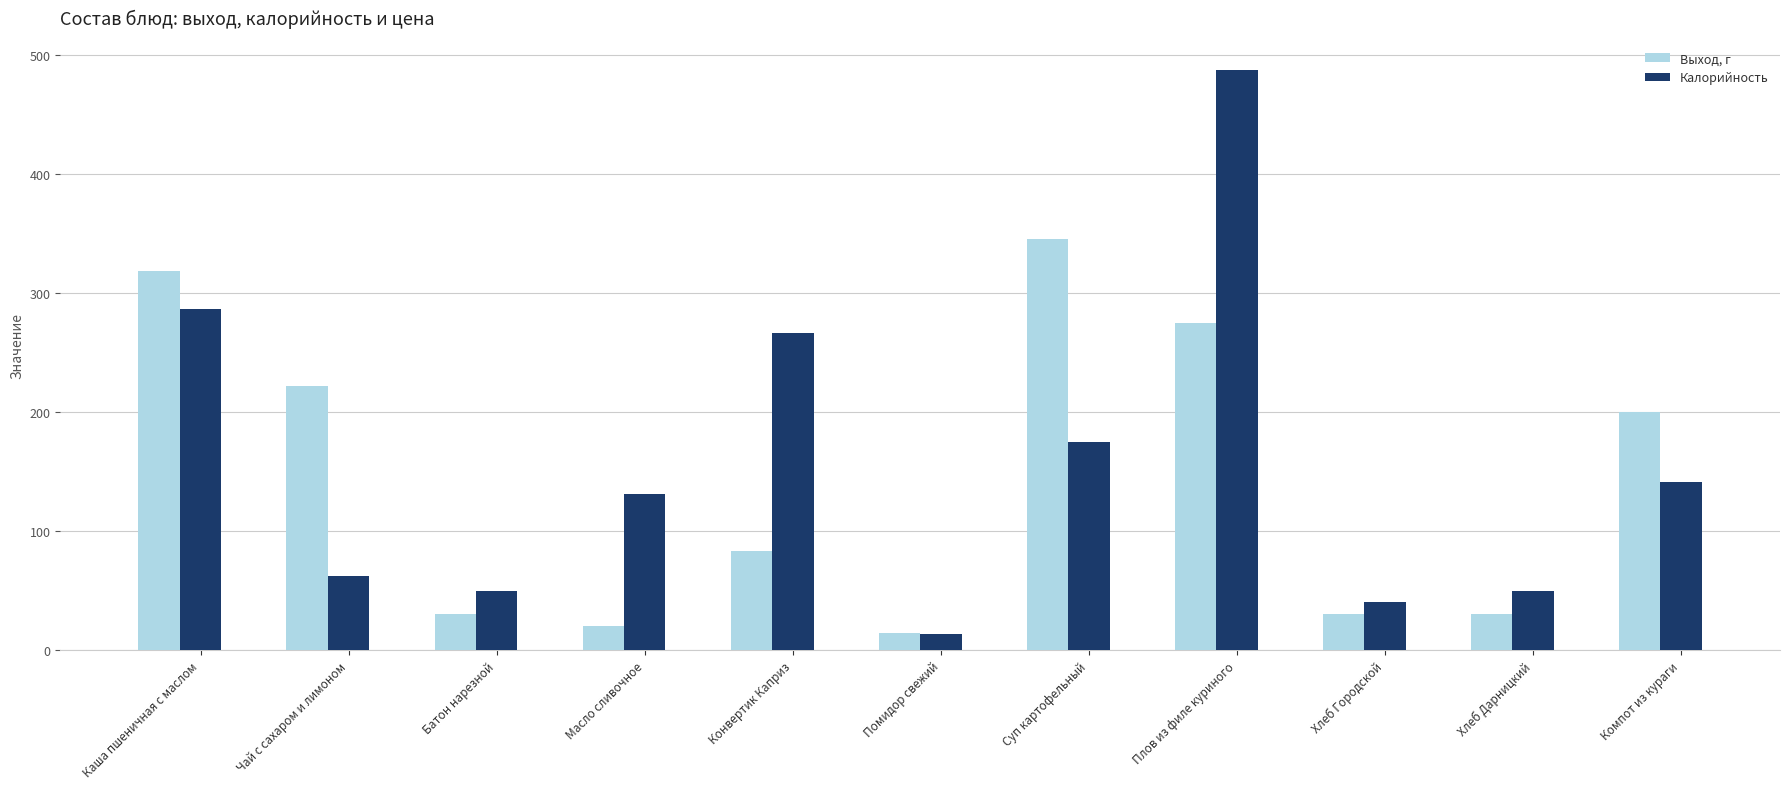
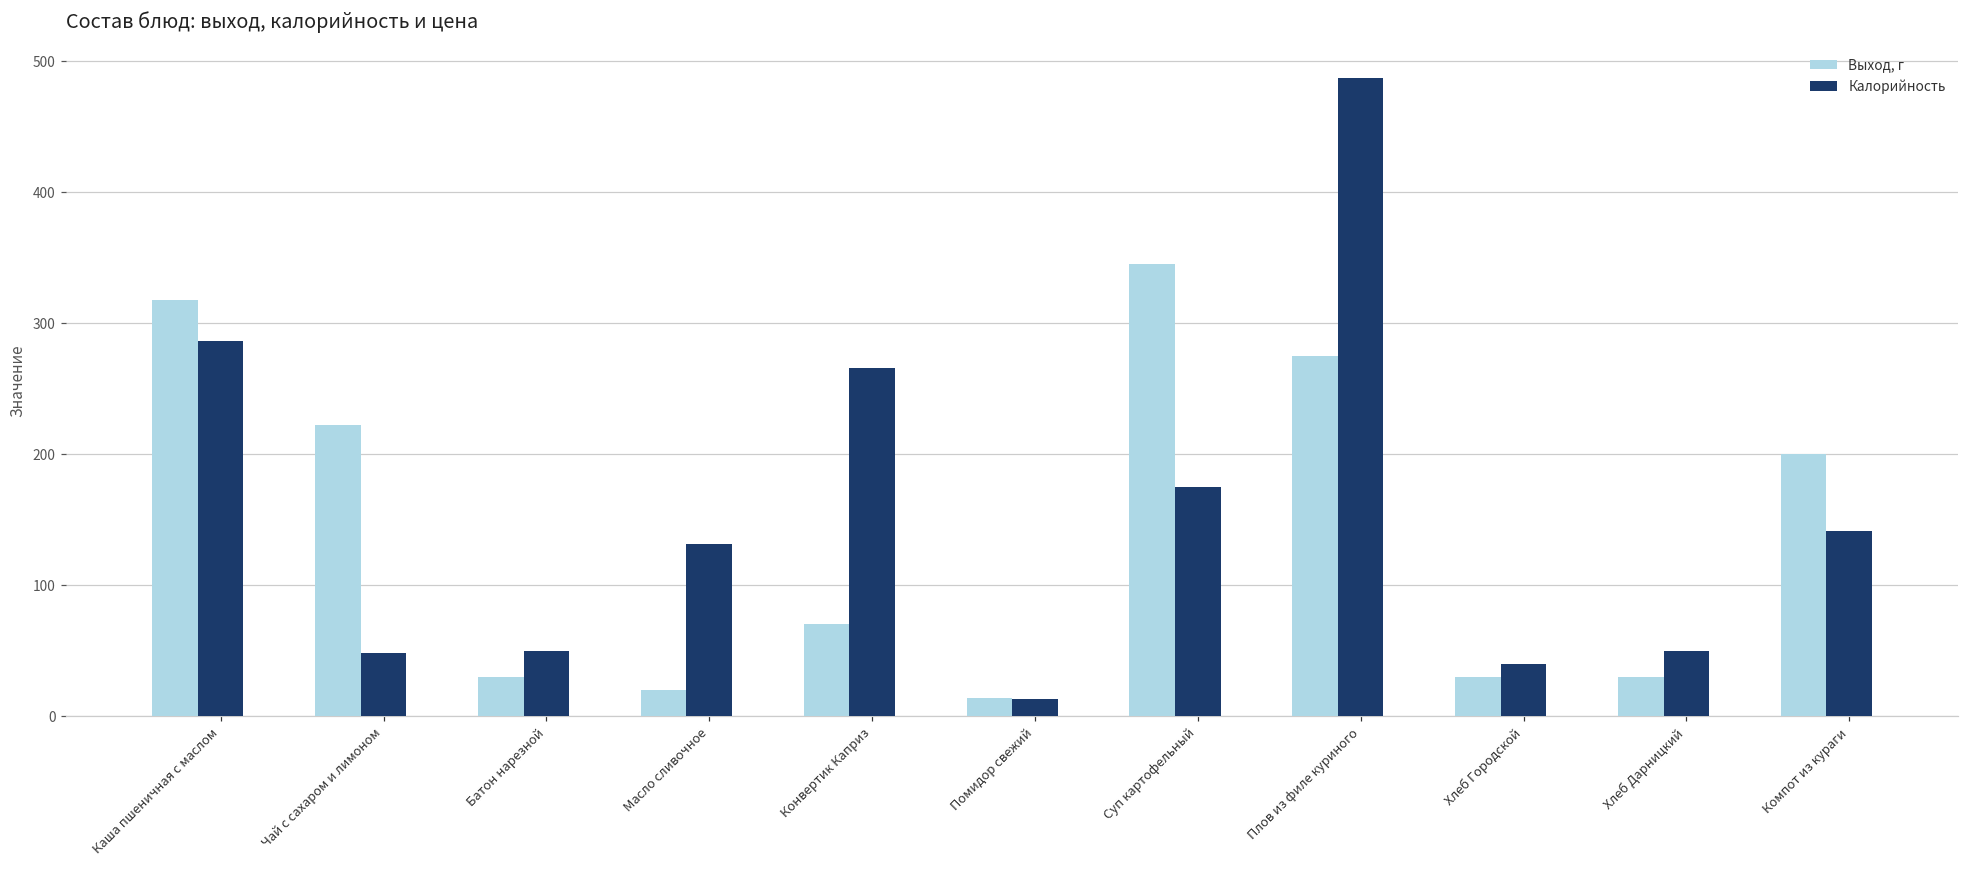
Калорийность, Чай с сахаром и лимоном: 62 -> 48
Выход, г, Конвертик Каприз: 83 -> 70
